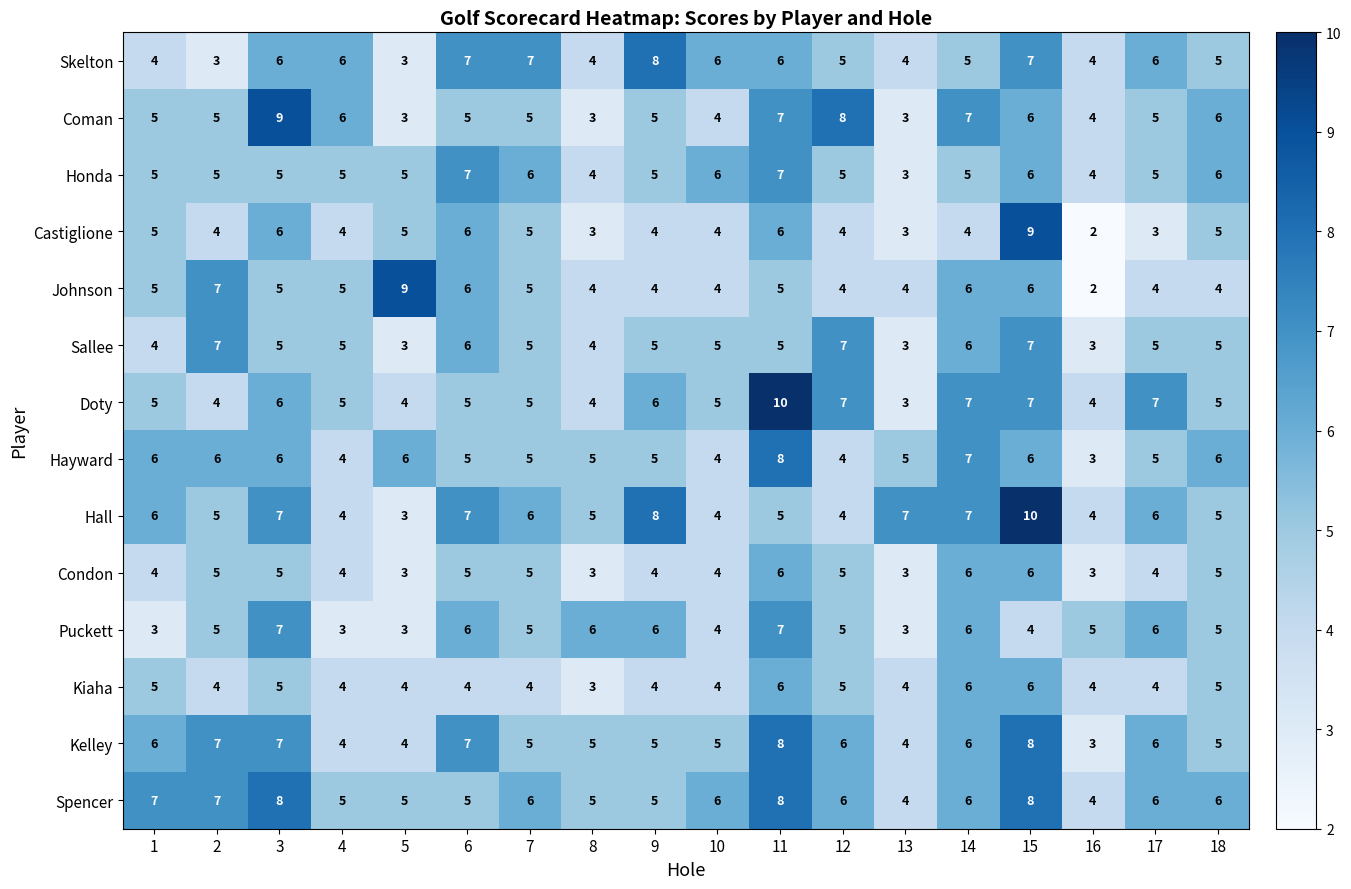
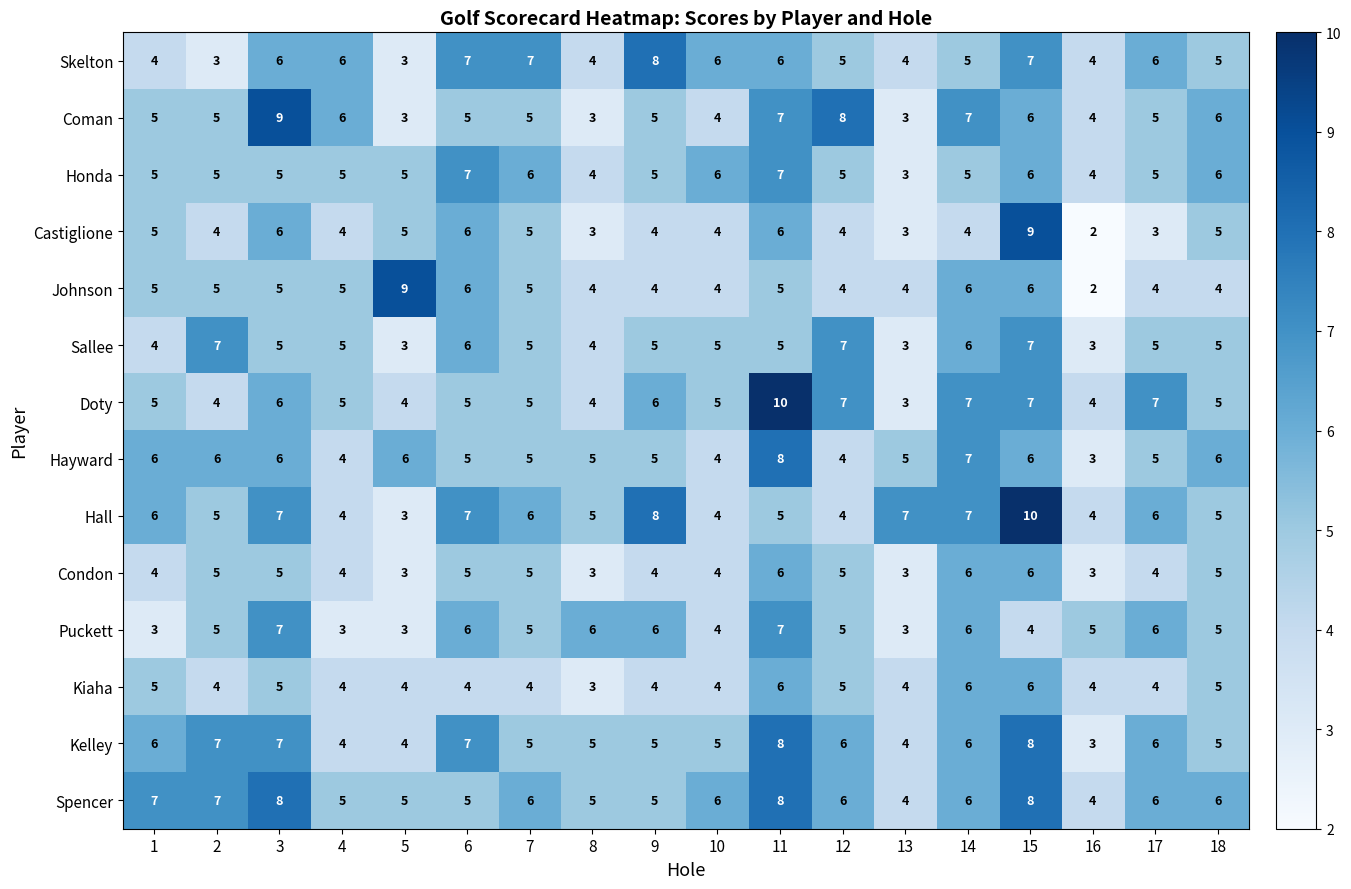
Johnson, 2: 7 -> 5
